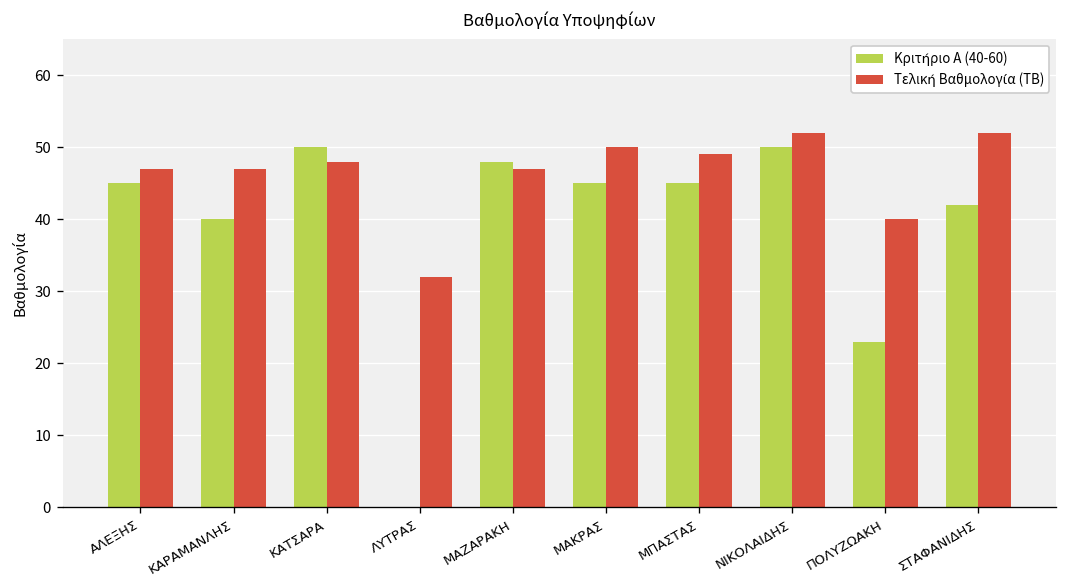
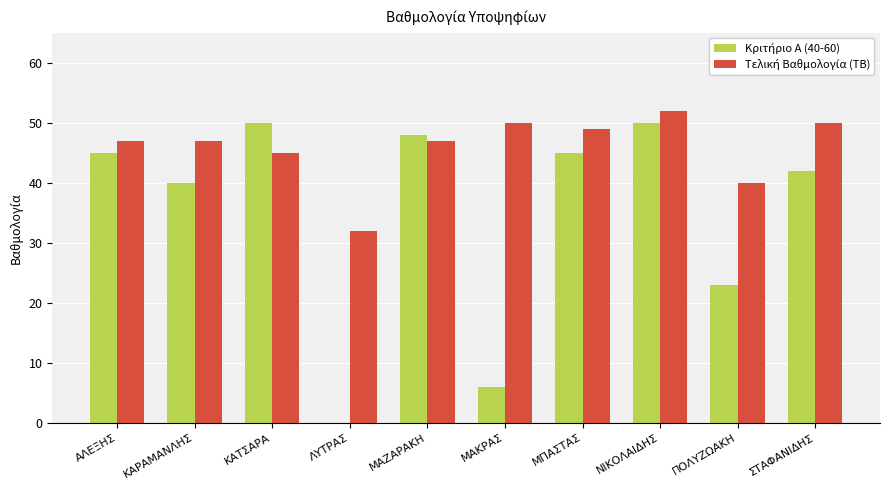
Τελική Βαθμολογία (ΤΒ), ΚΑΤΣΑΡΑ: 48 -> 45
Κριτήριο Α (40-60), ΜΑΚΡΑΣ: 45 -> 6
Τελική Βαθμολογία (ΤΒ), ΣΤΑΦΑΝΙΔΗΣ: 52 -> 50
